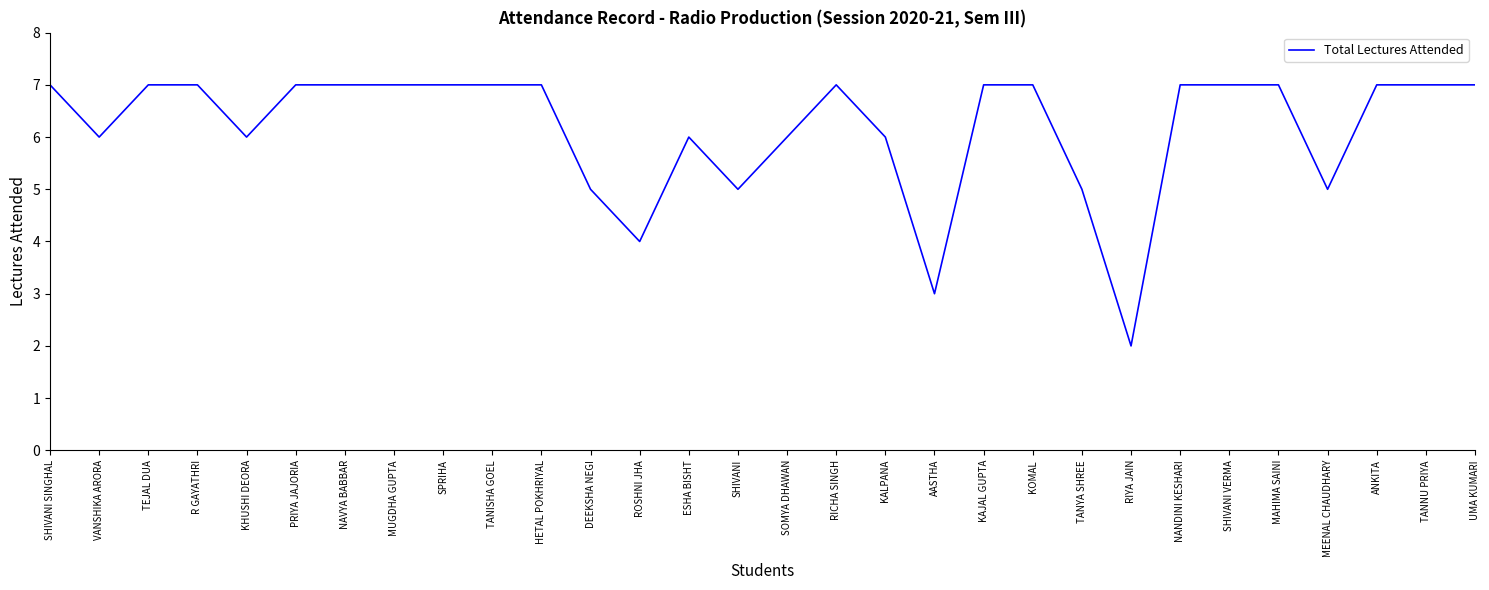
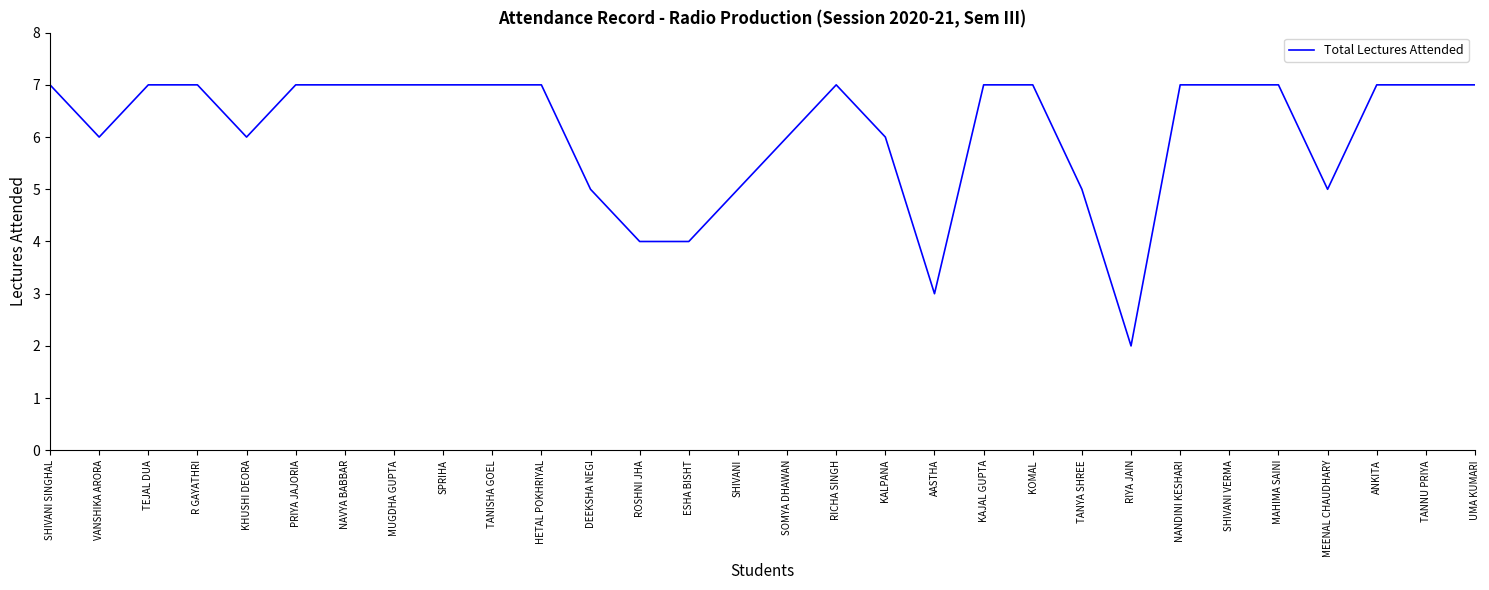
ESHA BISHT: 6 -> 4
